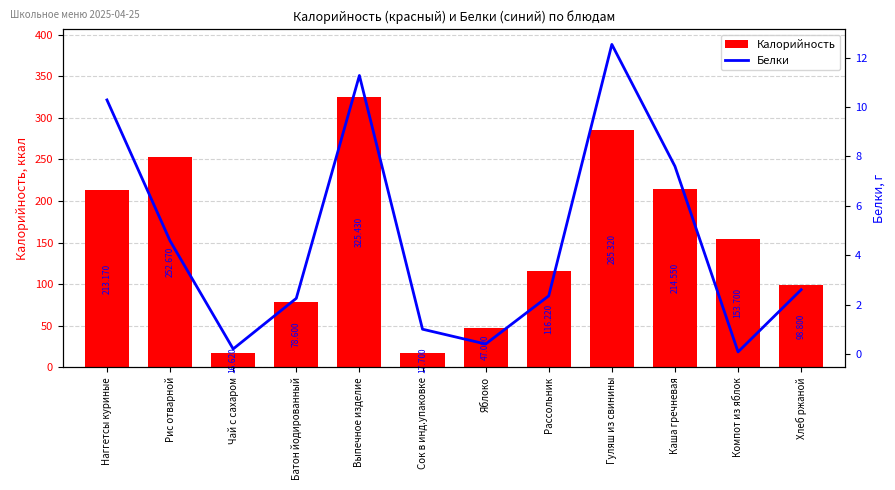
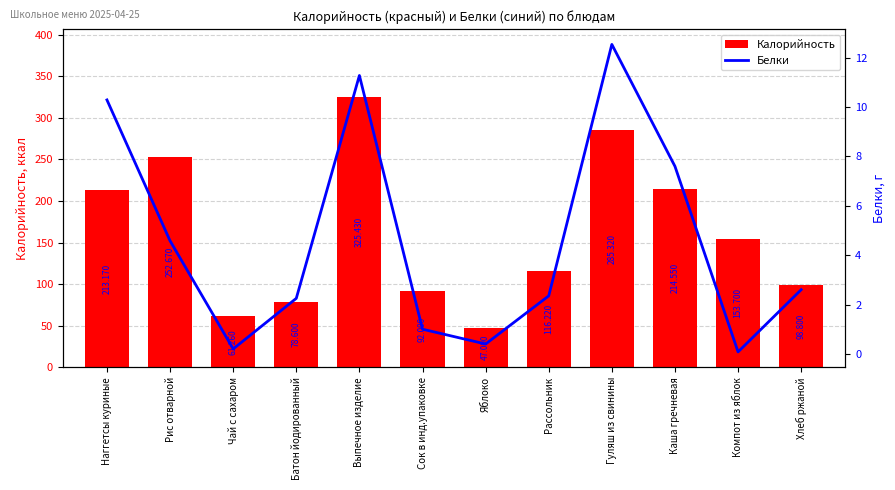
Калорийность, Чай с сахаром: 16.620 -> 61.260
Калорийность, Сок в инд.упаковке: 17.700 -> 92.000
